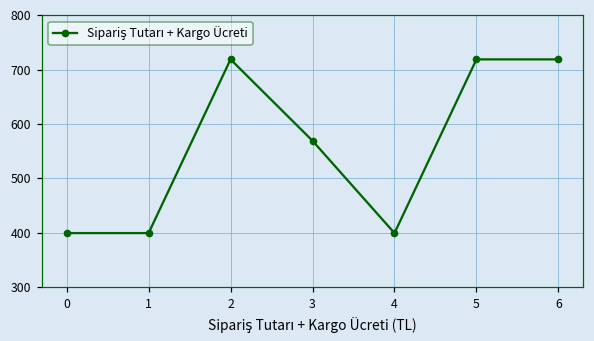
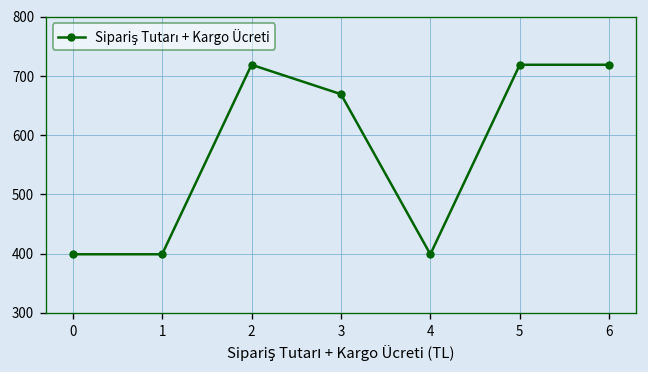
3: 570 -> 670
